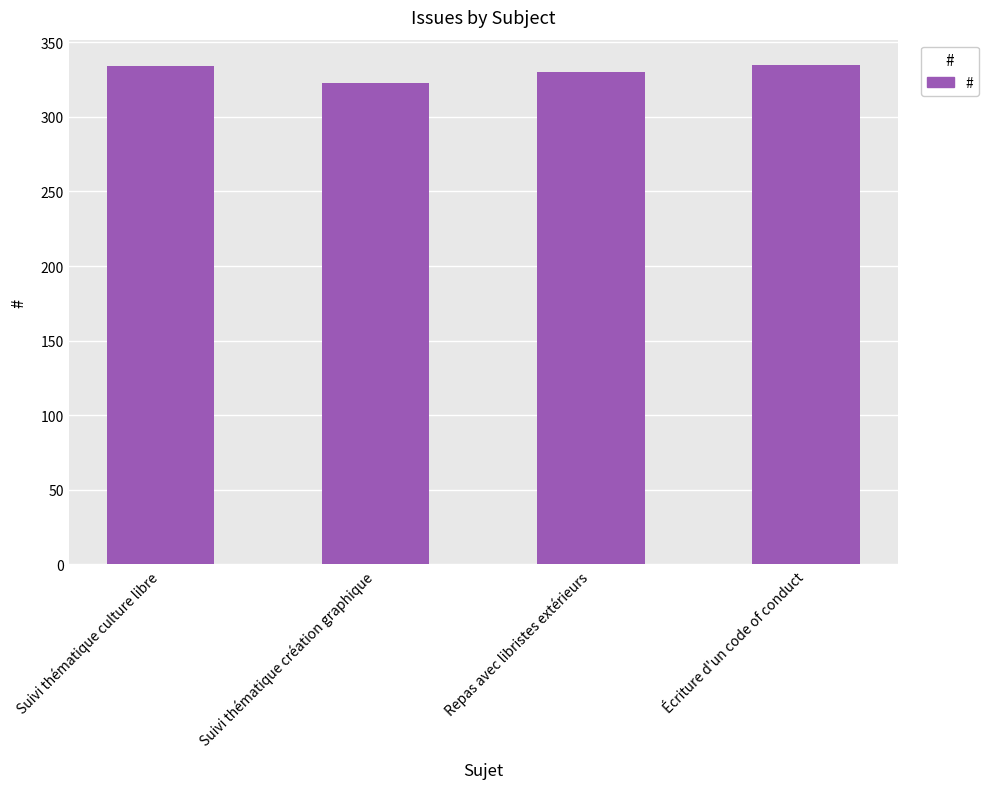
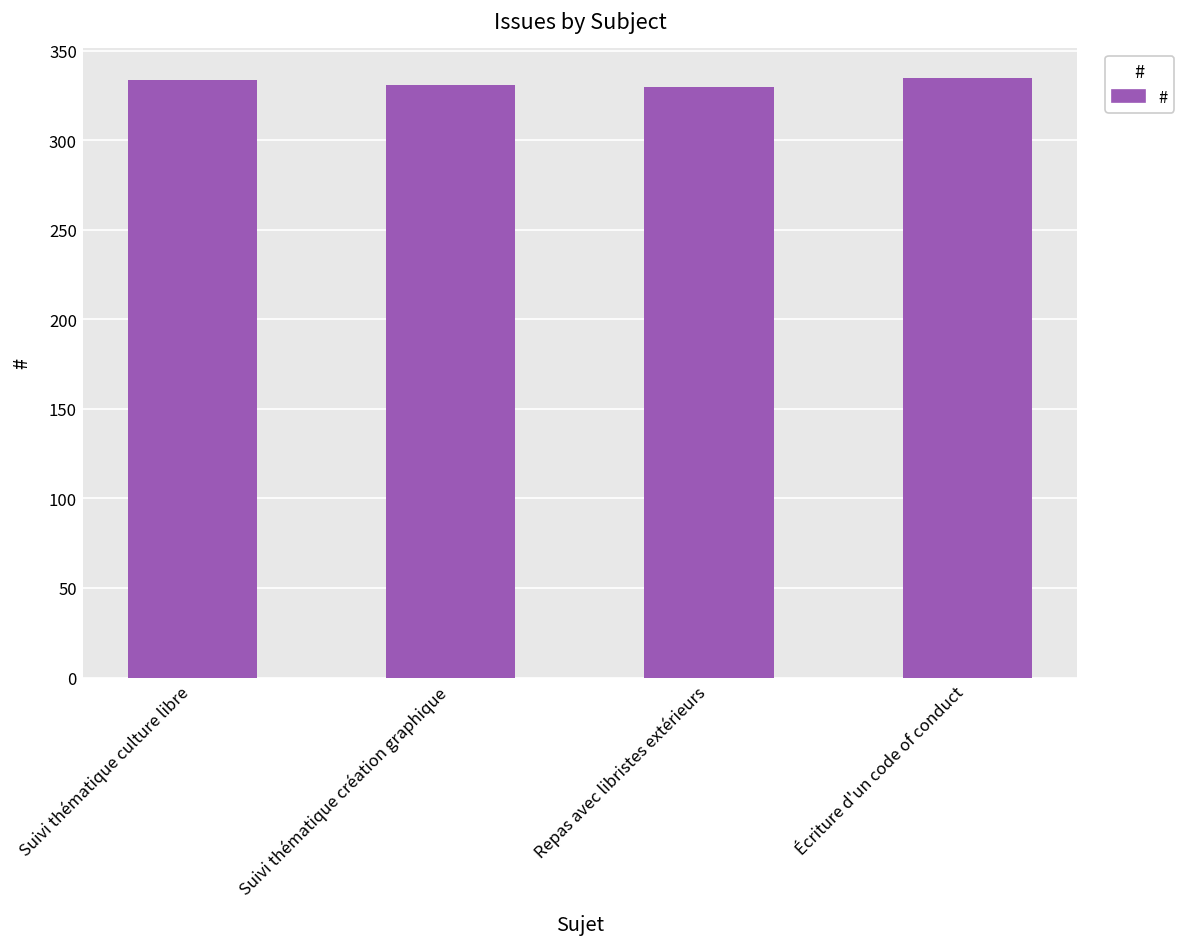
Suivi thématique création graphique: 323 -> 331
